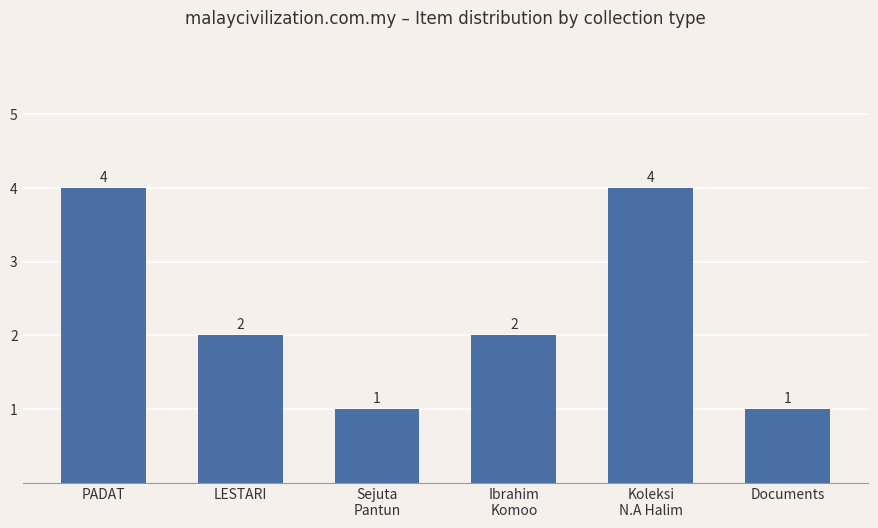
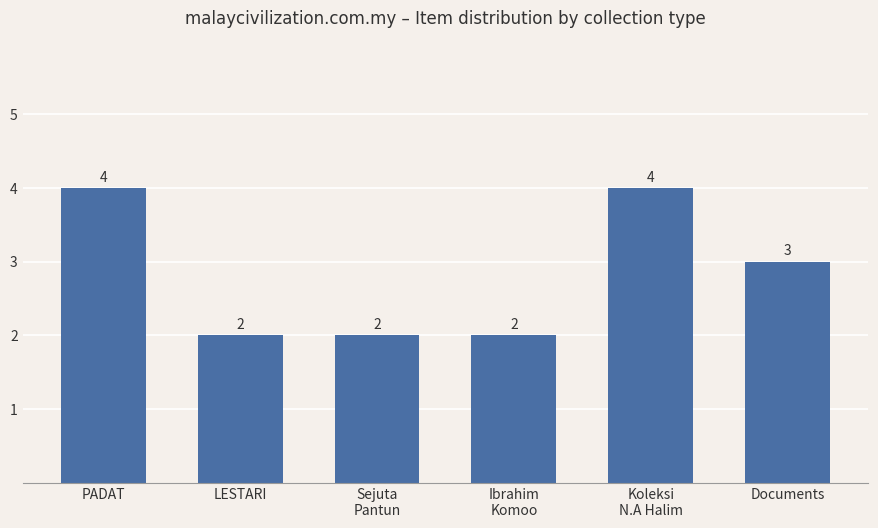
Sejuta Pantun: 1 -> 2
Documents: 1 -> 3
